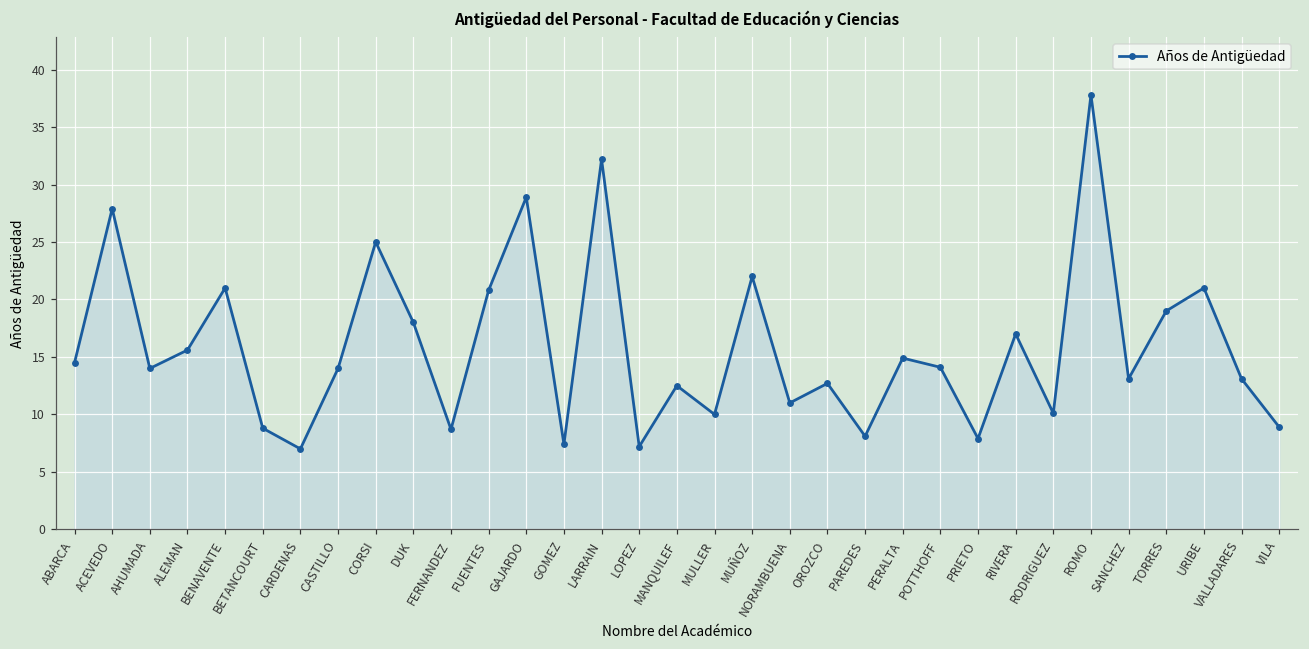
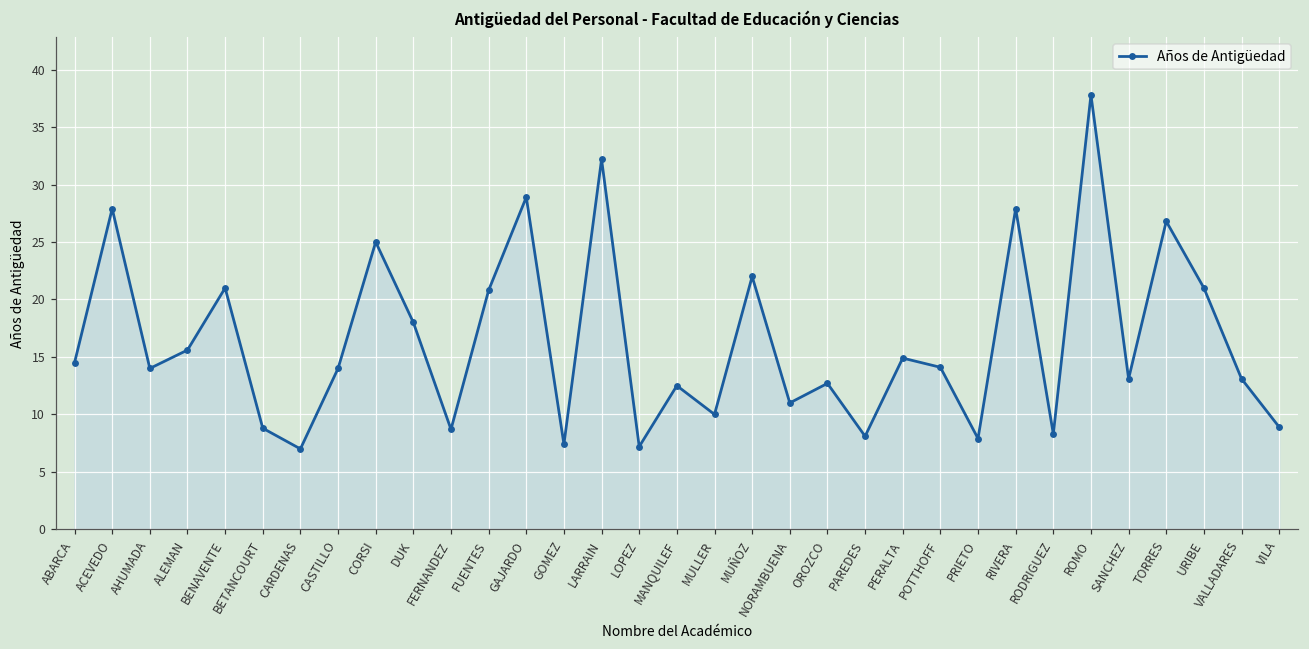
RIVERA: 17.0 -> 27.9
RODRIGUEZ: 10.1 -> 8.3
TORRES: 19.0 -> 26.8
